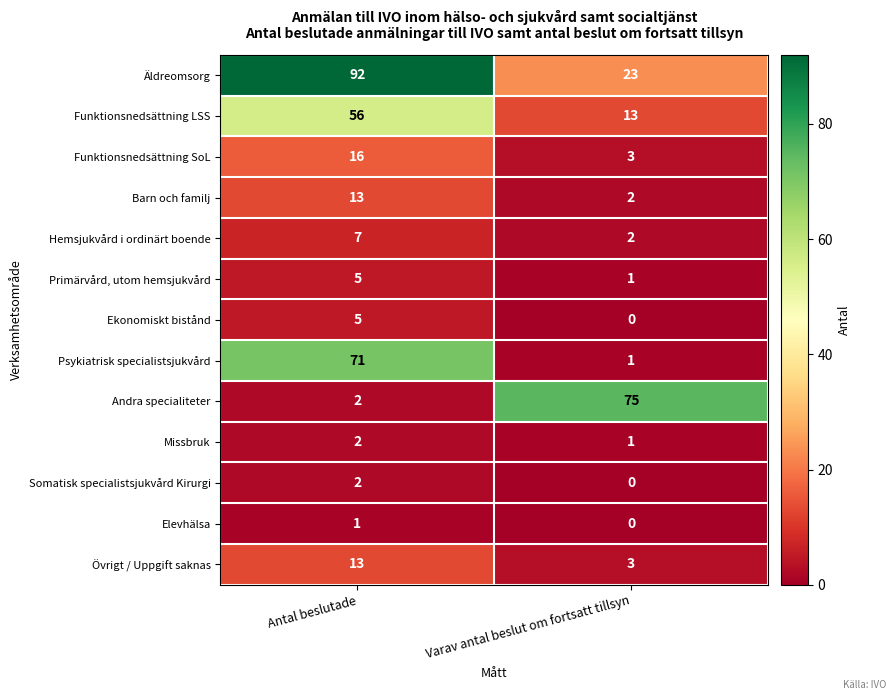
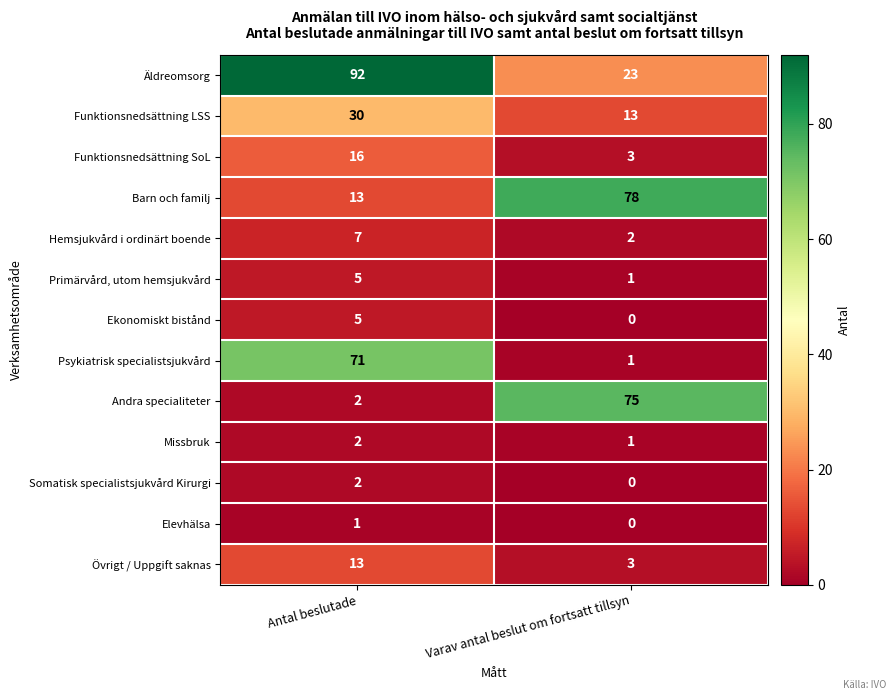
Funktionsnedsättning LSS, Antal beslutade: 56 -> 30
Barn och familj, Varav antal beslut om fortsatt tillsyn: 2 -> 78
